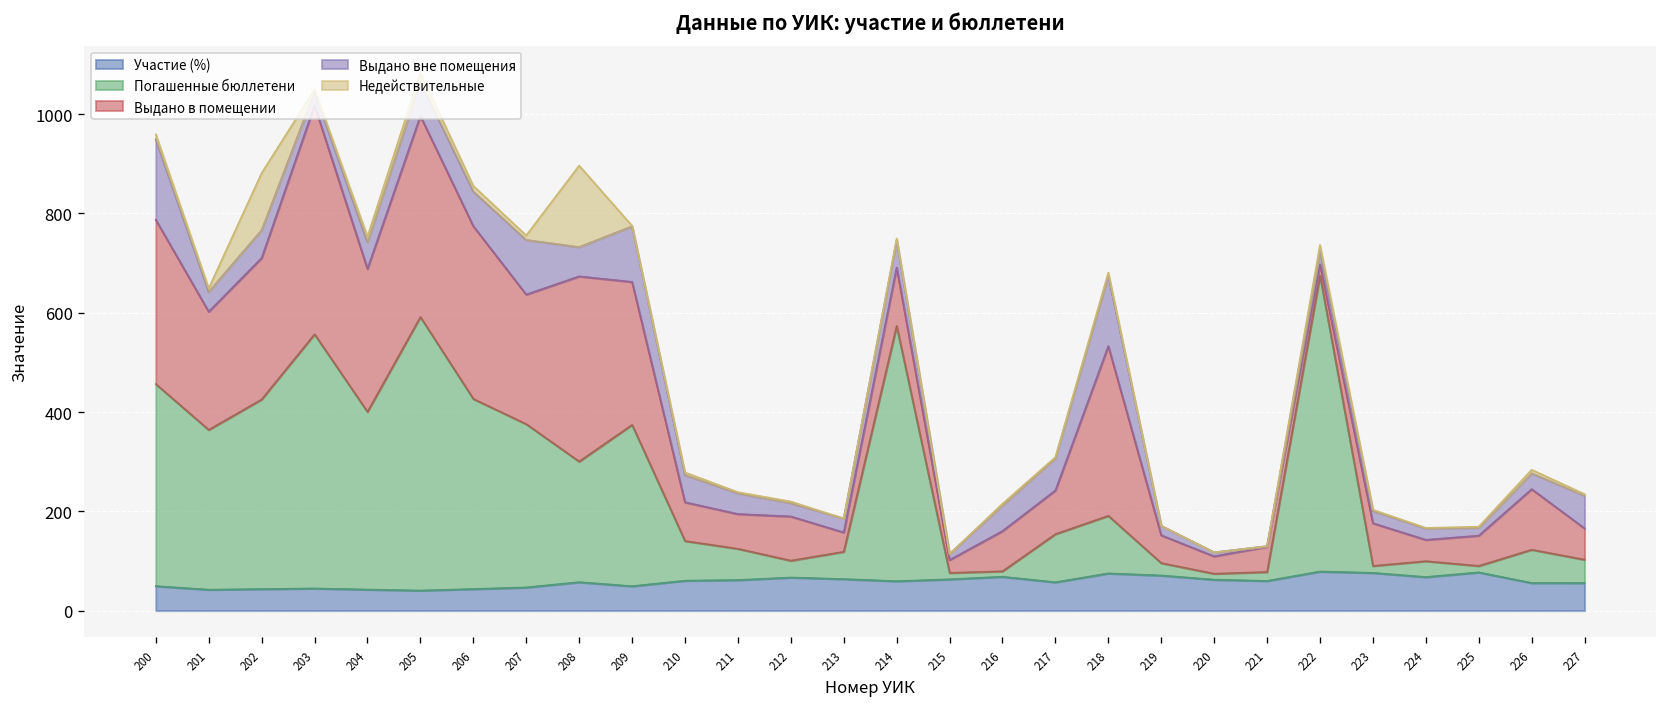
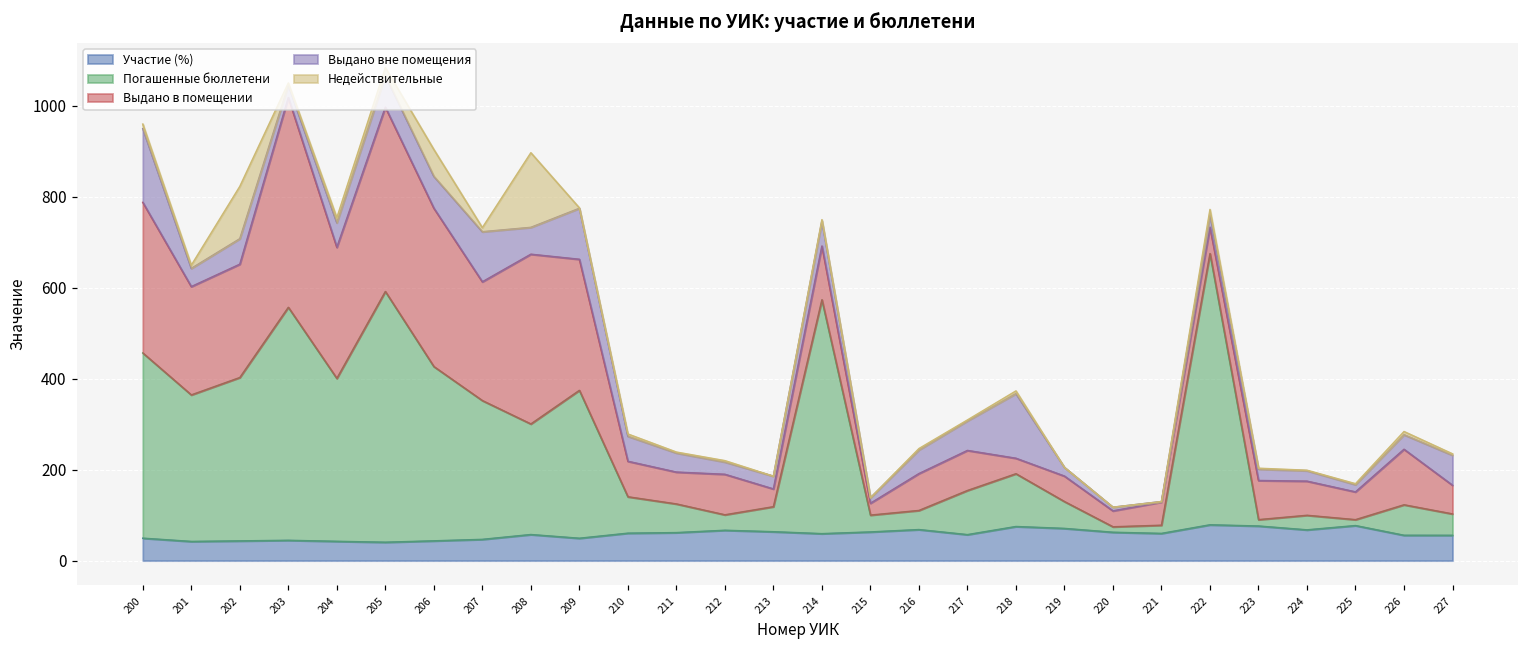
Погашенные бюллетени, 202: 380 -> 360
Выдано в помещении, 202: 280 -> 250
Недействительные, 206: 10 -> 60
Погашенные бюллетени, 207: 330 -> 310
Погашенные бюллетени, 215: 10 -> 40
Погашенные бюллетени, 216: 10 -> 40
Выдано в помещении, 218: 340 -> 30
Погашенные бюллетени, 219: 30 -> 60
Выдано в помещении, 222: 20 -> 60
Выдано в помещении, 224: 40 -> 80
